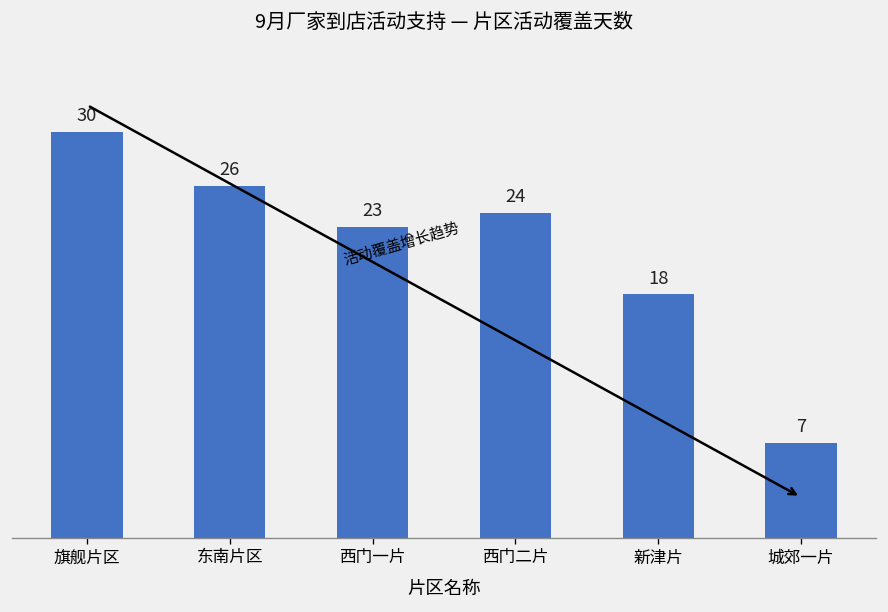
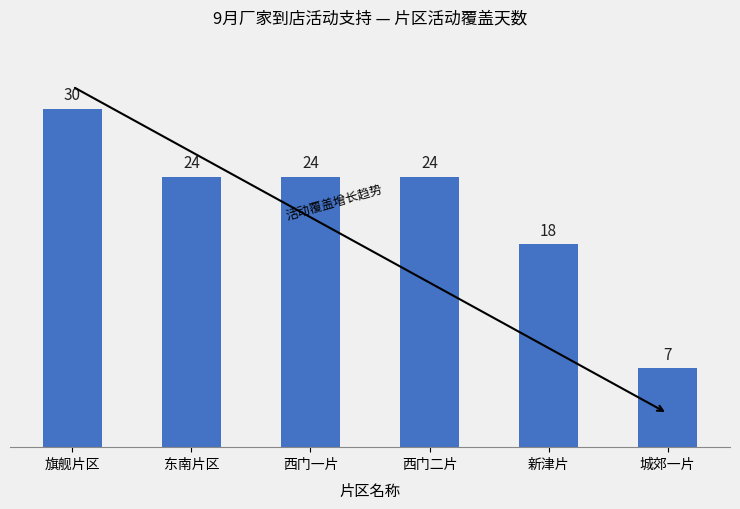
东南片区: 26 -> 24
西门一片: 23 -> 24
